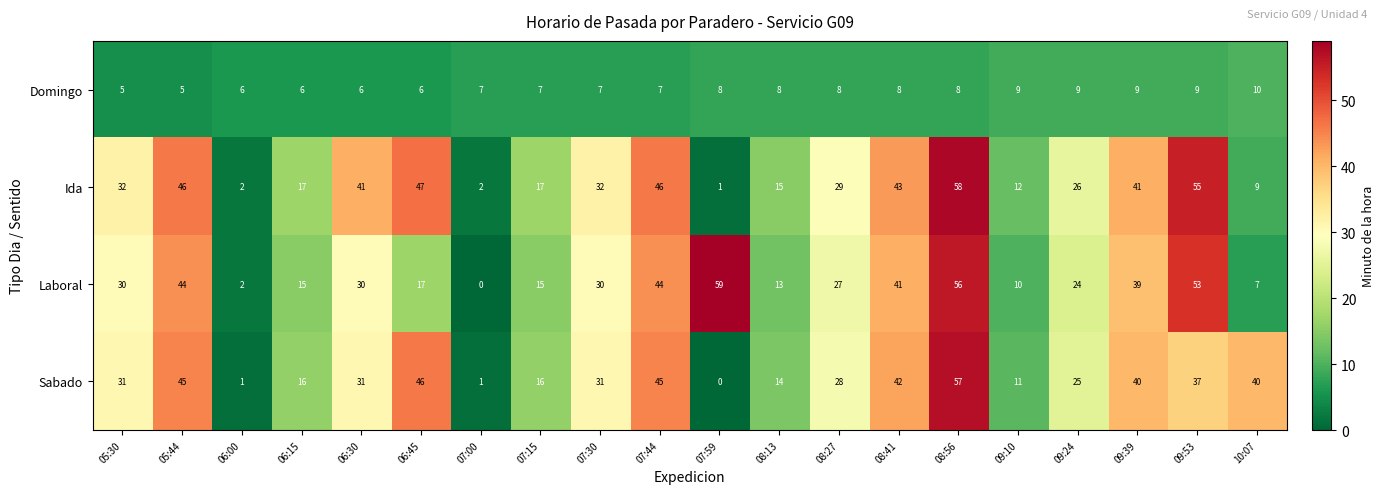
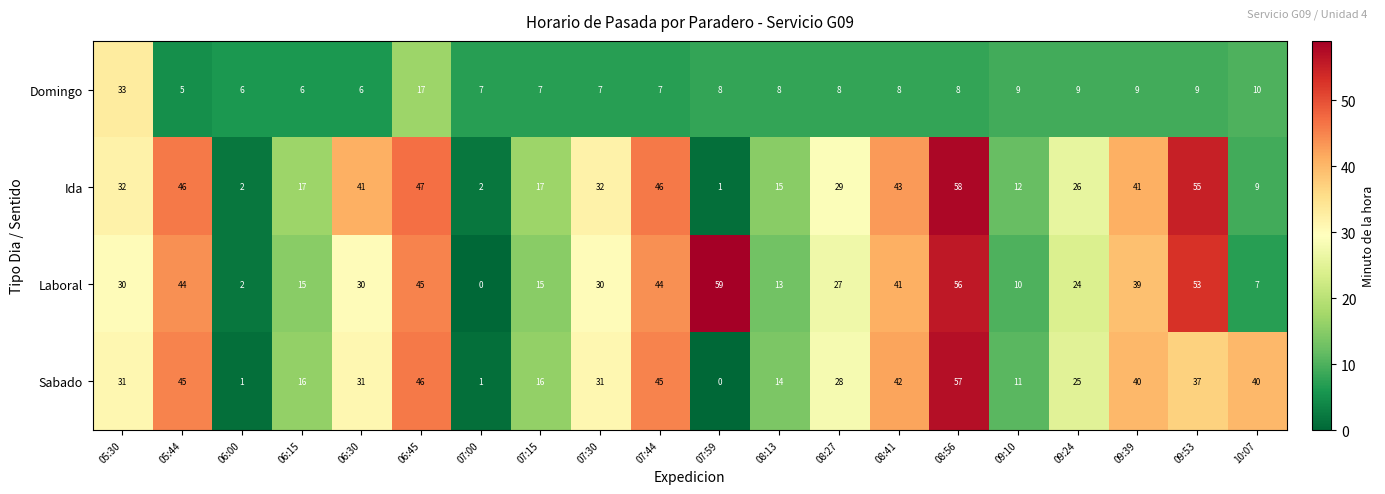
Domingo, 05:30: 5 -> 33
Domingo, 06:45: 6 -> 17
Laboral, 06:45: 17 -> 45
